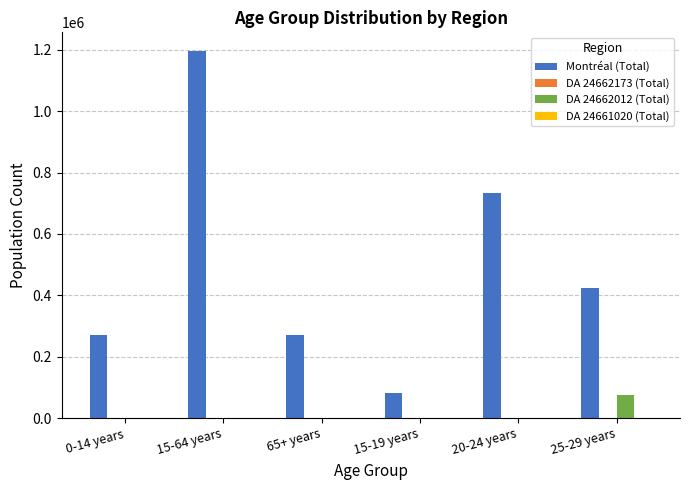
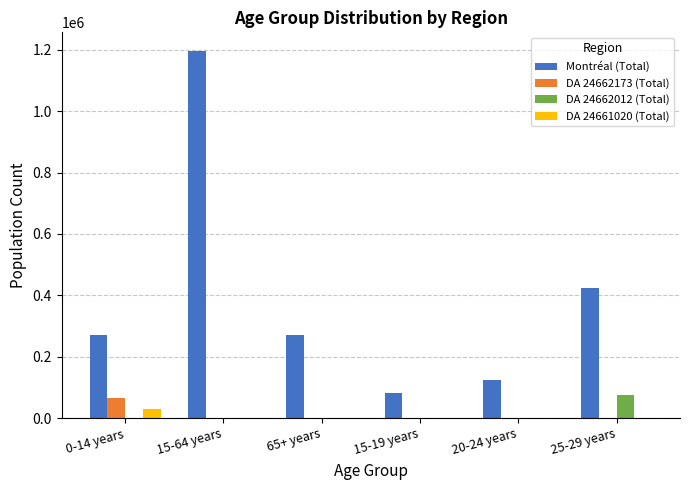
DA 24662173 (Total), 0-14 years: 0 -> 70000
DA 24661020 (Total), 0-14 years: 0 -> 30000
Montréal (Total), 20-24 years: 730000 -> 130000
